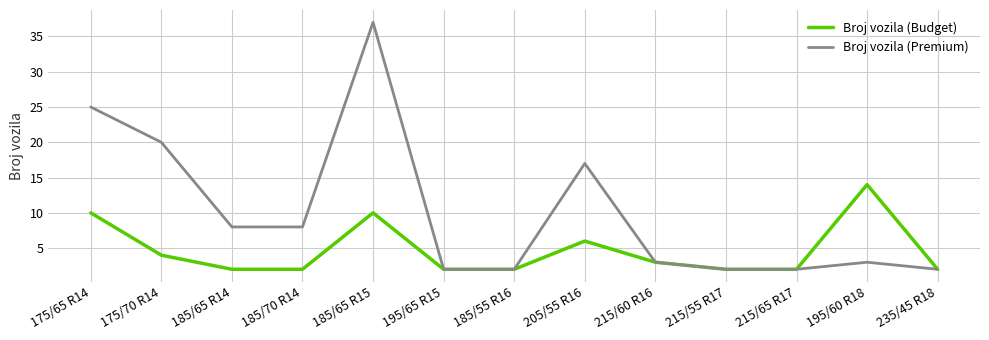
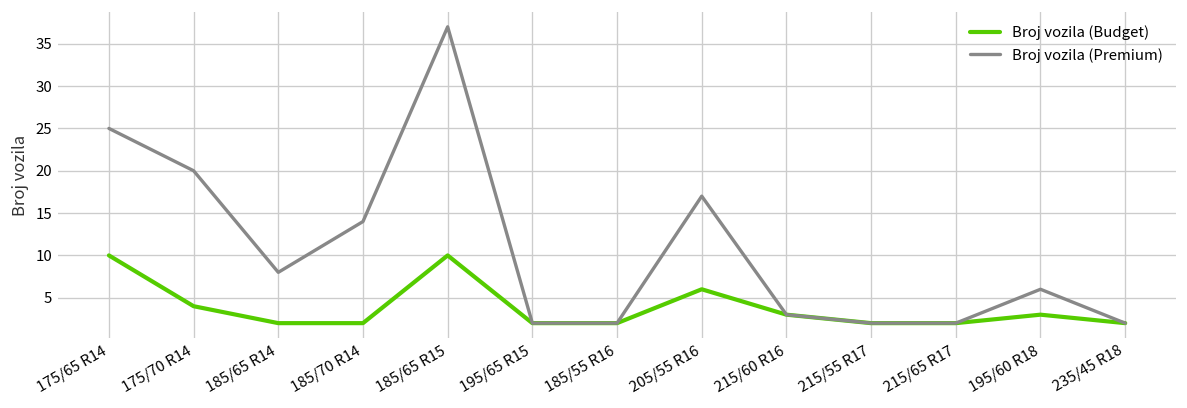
Broj vozila (Premium), 185/70 R14: 8 -> 14
Broj vozila (Budget), 195/60 R18: 14 -> 3
Broj vozila (Premium), 195/60 R18: 3 -> 6
